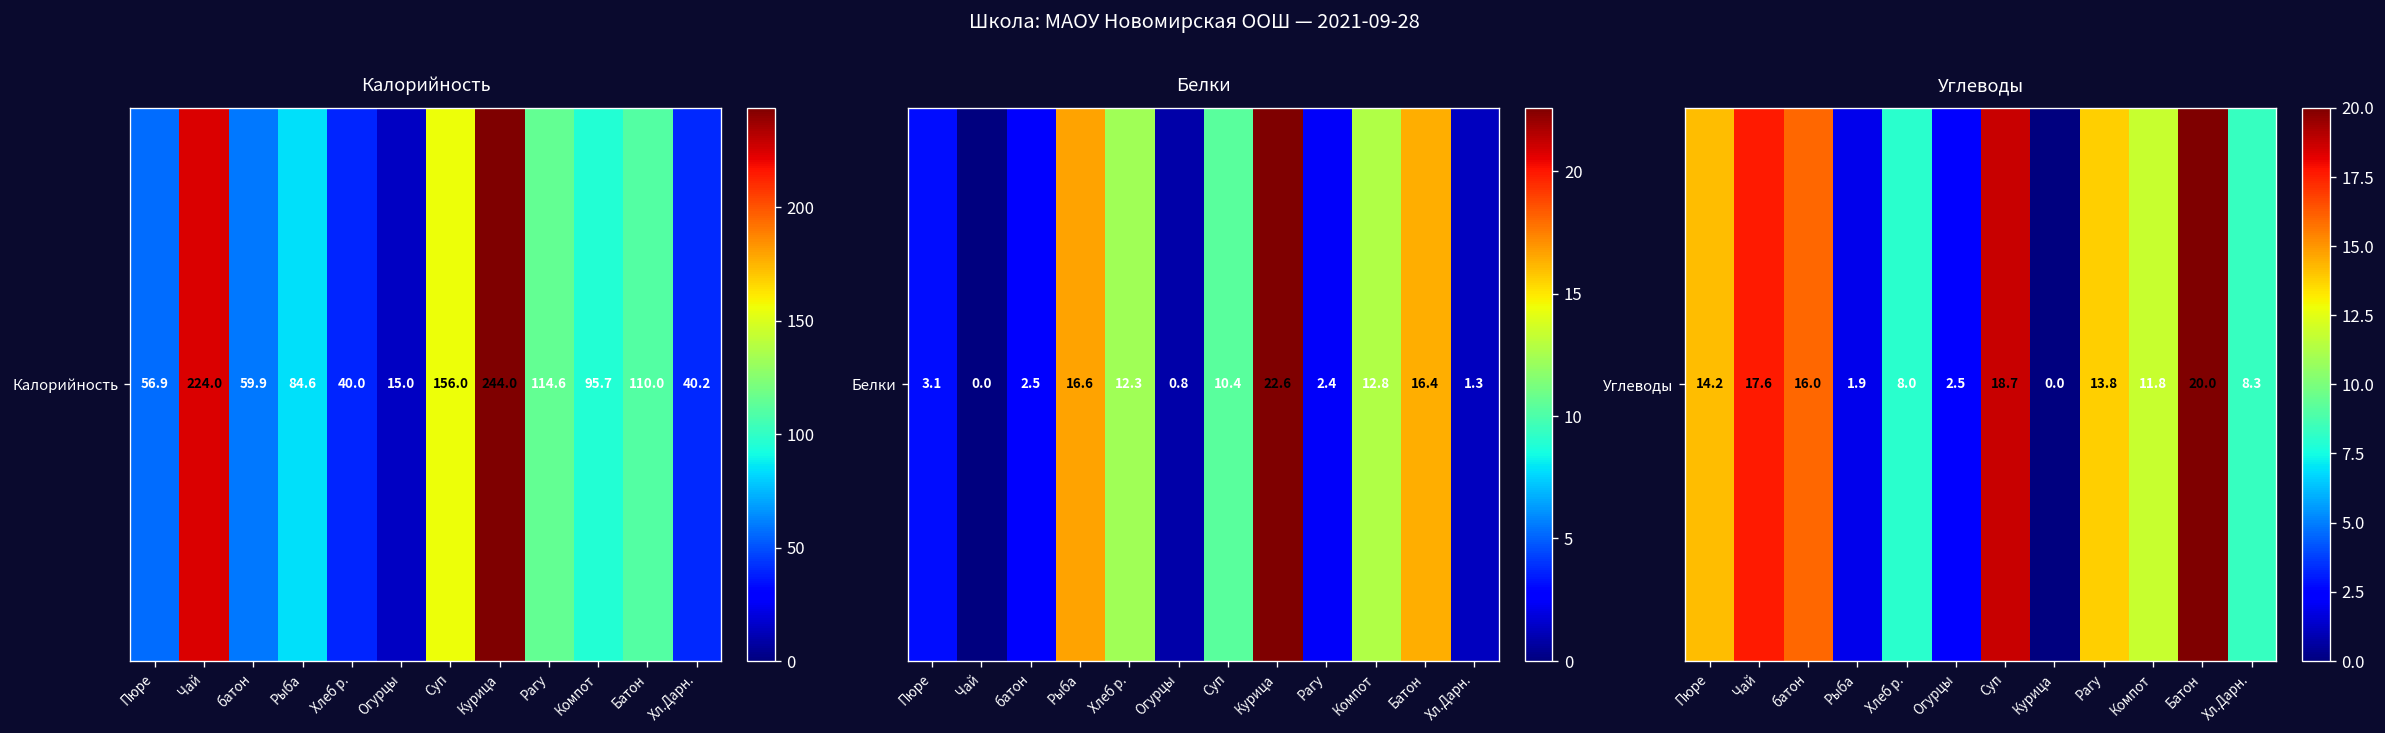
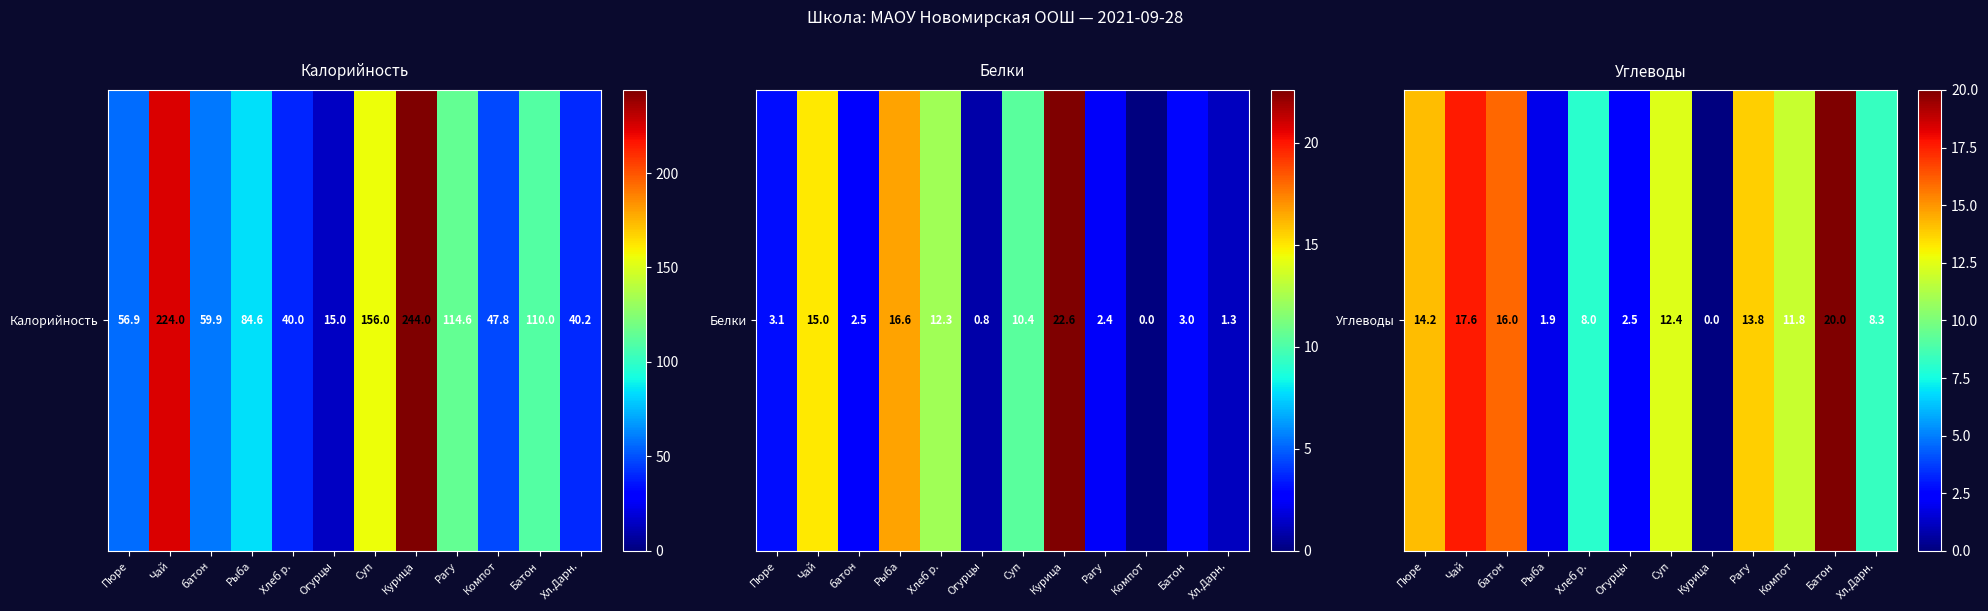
Калорийность, Калорийность, Компот: 95.7 -> 47.8
Белки, Белки, Чай: 0.0 -> 15.0
Белки, Белки, Компот: 12.8 -> 0.0
Белки, Белки, Батон: 16.4 -> 3.0
Углеводы, Углеводы, Суп: 18.7 -> 12.4
